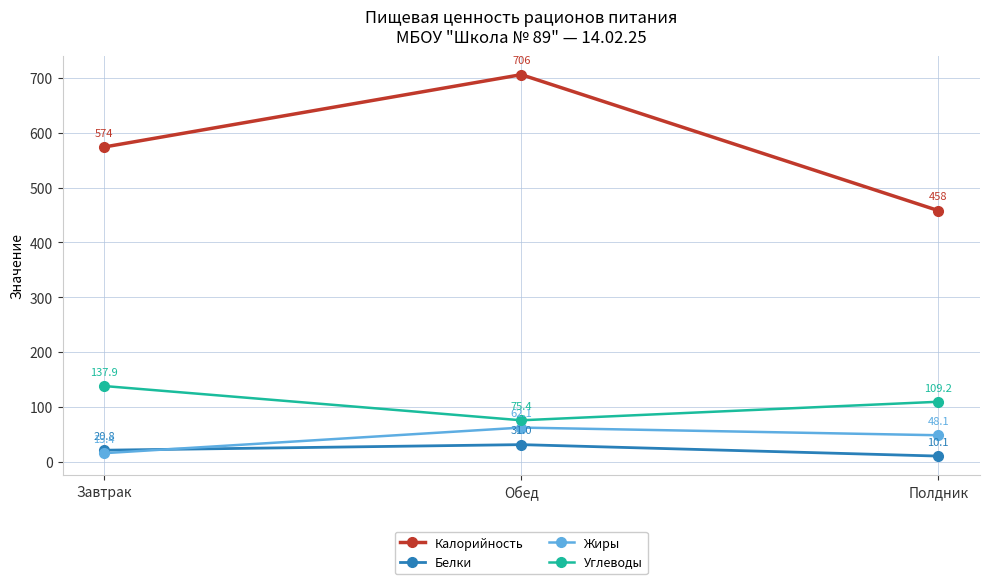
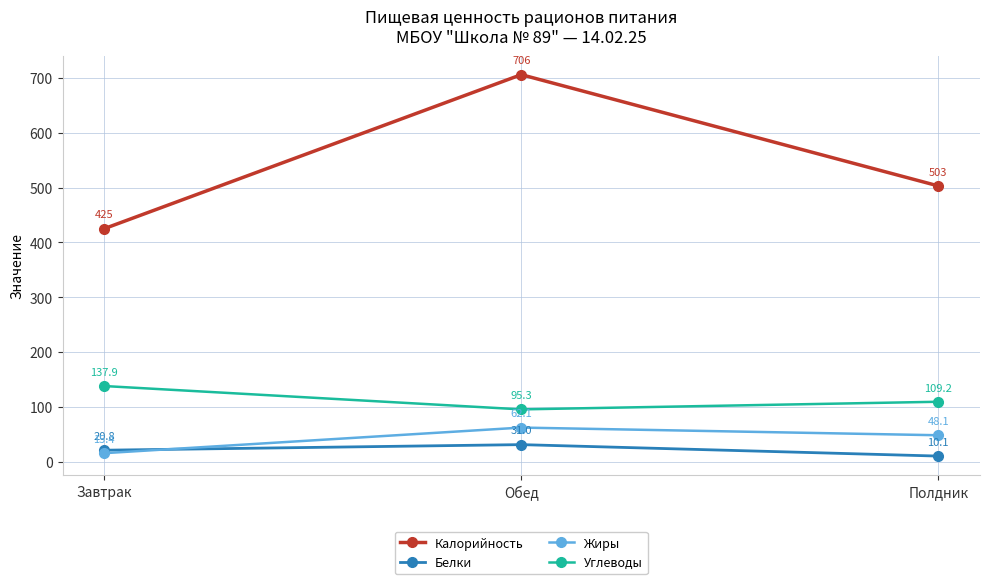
Калорийность, Завтрак: 574 -> 425
Углеводы, Обед: 75.4 -> 95.3
Калорийность, Полдник: 458 -> 503
